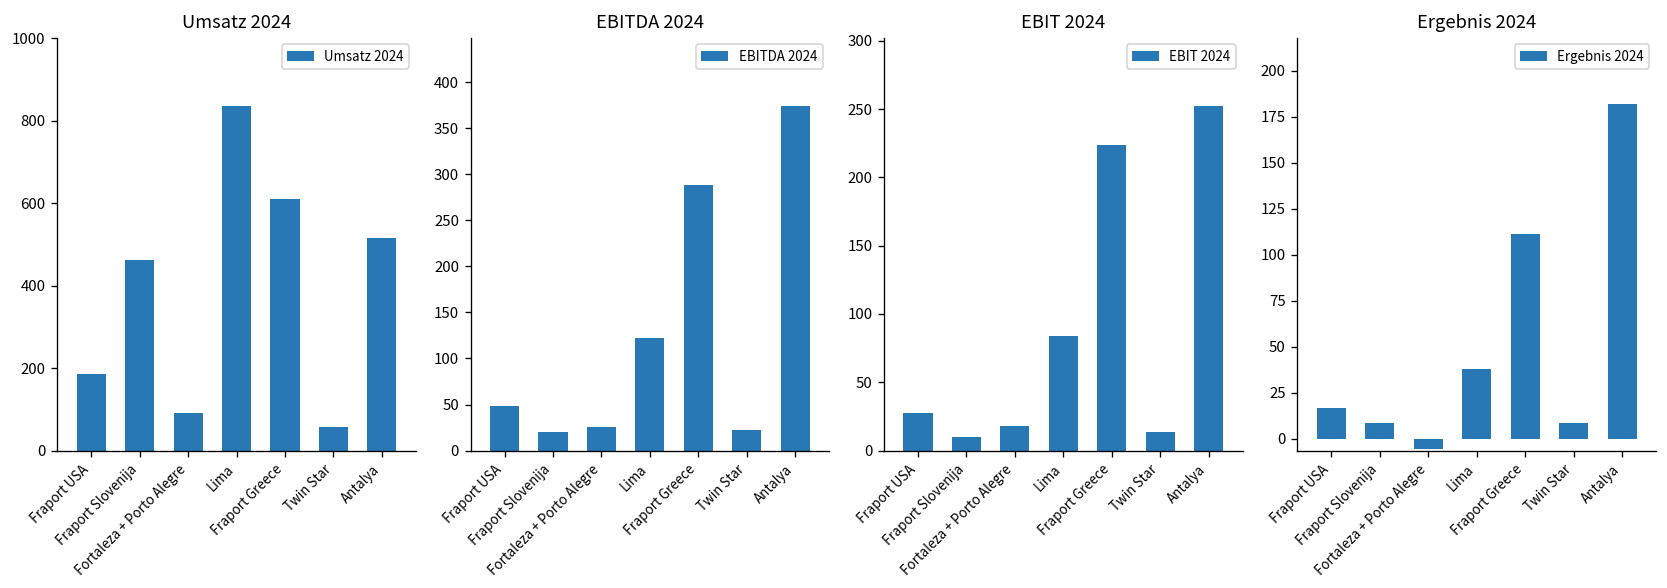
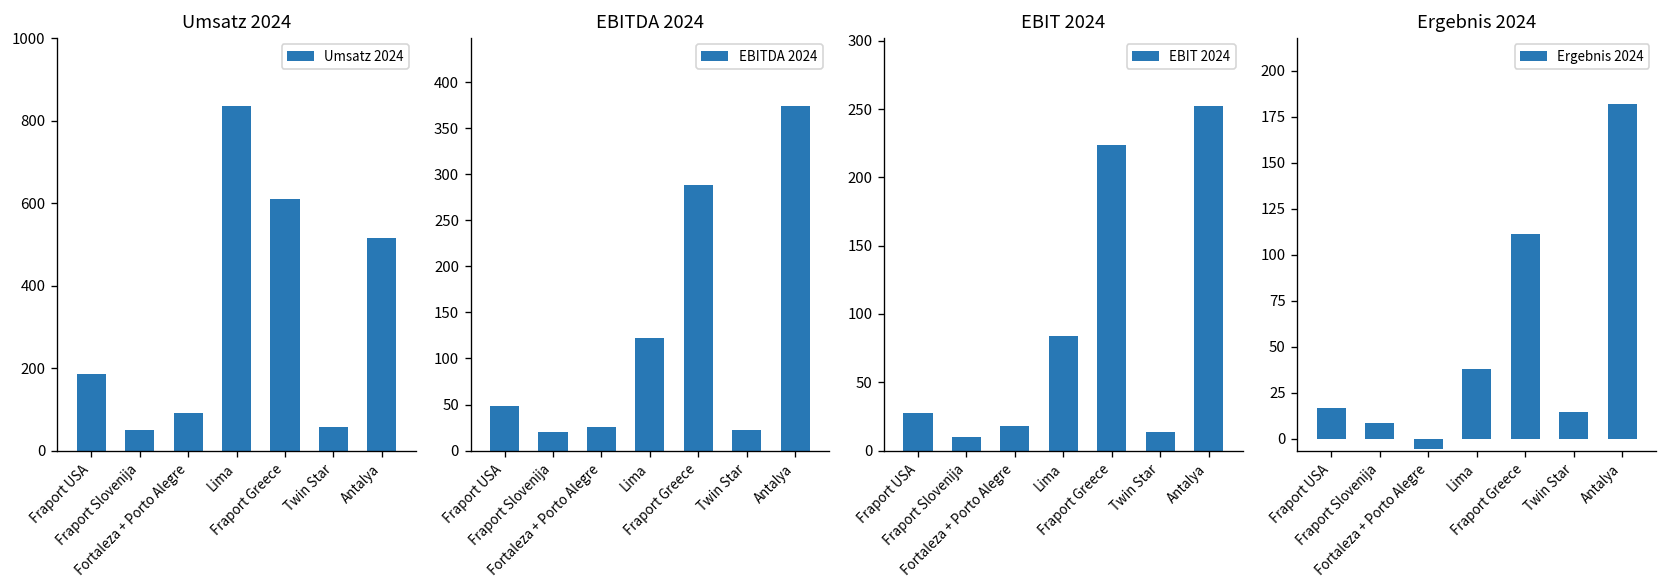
Umsatz 2024, Fraport Slovenija: 460 -> 50
Ergebnis 2024, Twin Star: 8 -> 15
